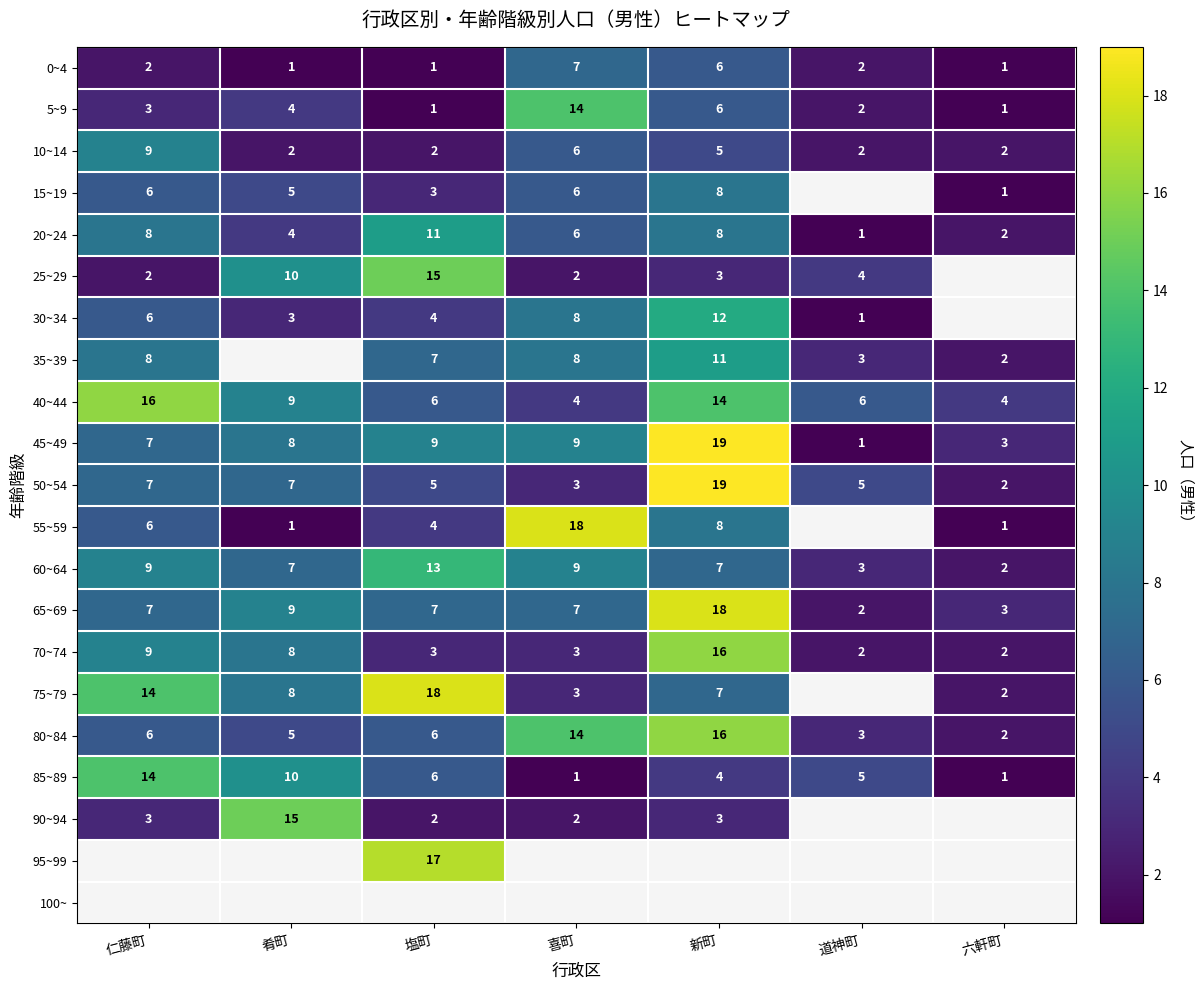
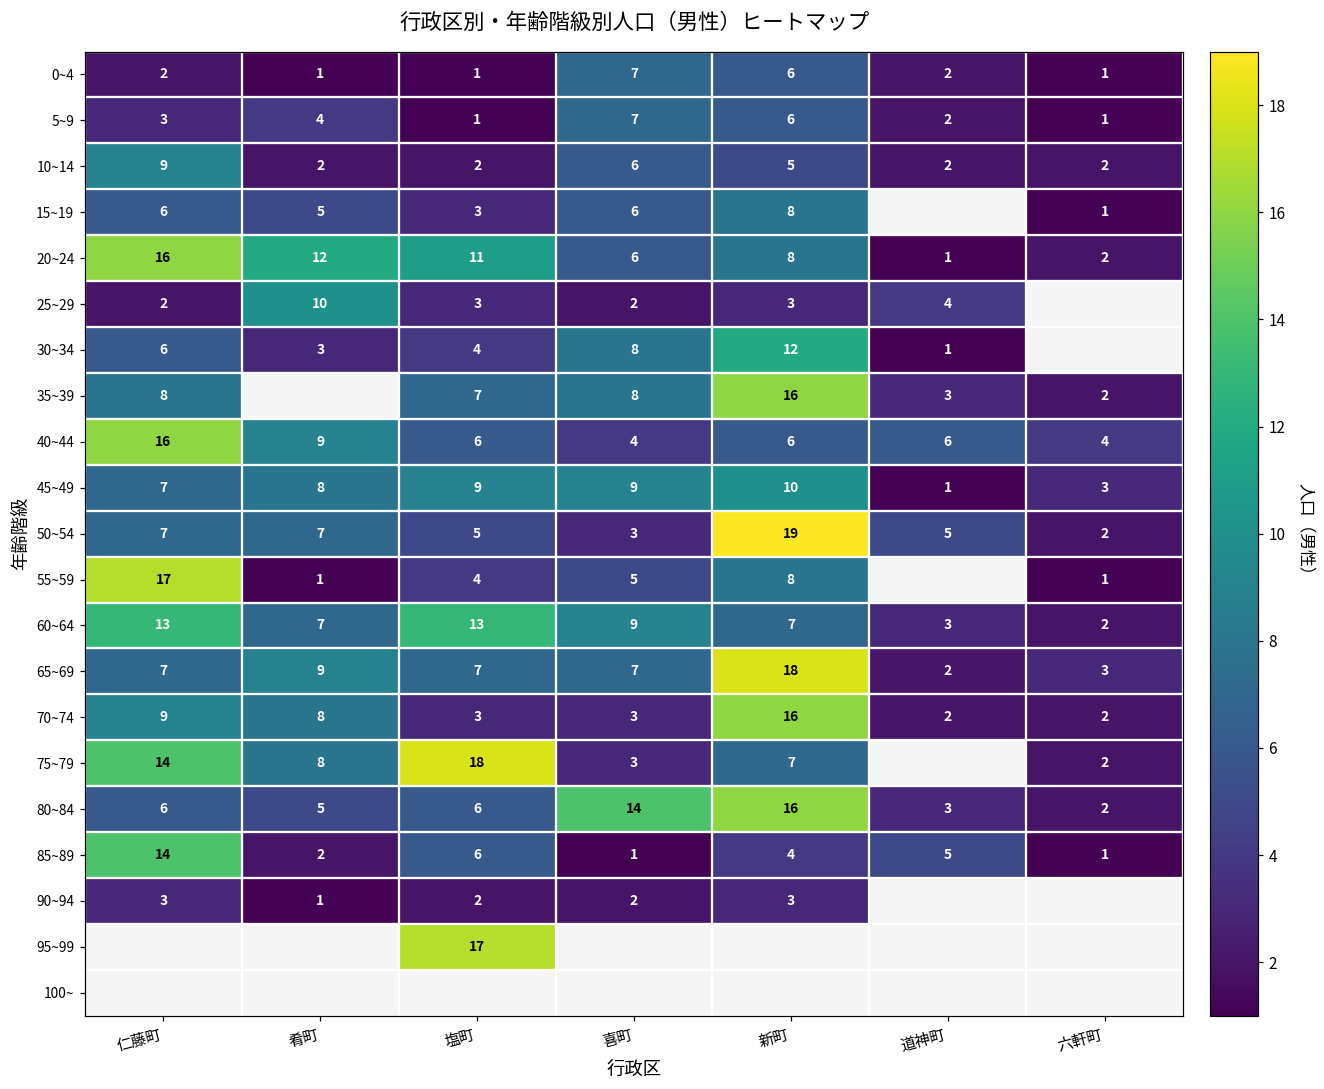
5~9, 喜町: 14 -> 7
20~24, 仁藤町: 8 -> 16
20~24, 肴町: 4 -> 12
25~29, 塩町: 15 -> 3
35~39, 新町: 11 -> 16
40~44, 新町: 14 -> 6
45~49, 新町: 19 -> 10
55~59, 仁藤町: 6 -> 17
55~59, 喜町: 18 -> 5
60~64, 仁藤町: 9 -> 13
85~89, 肴町: 10 -> 2
90~94, 肴町: 15 -> 1
